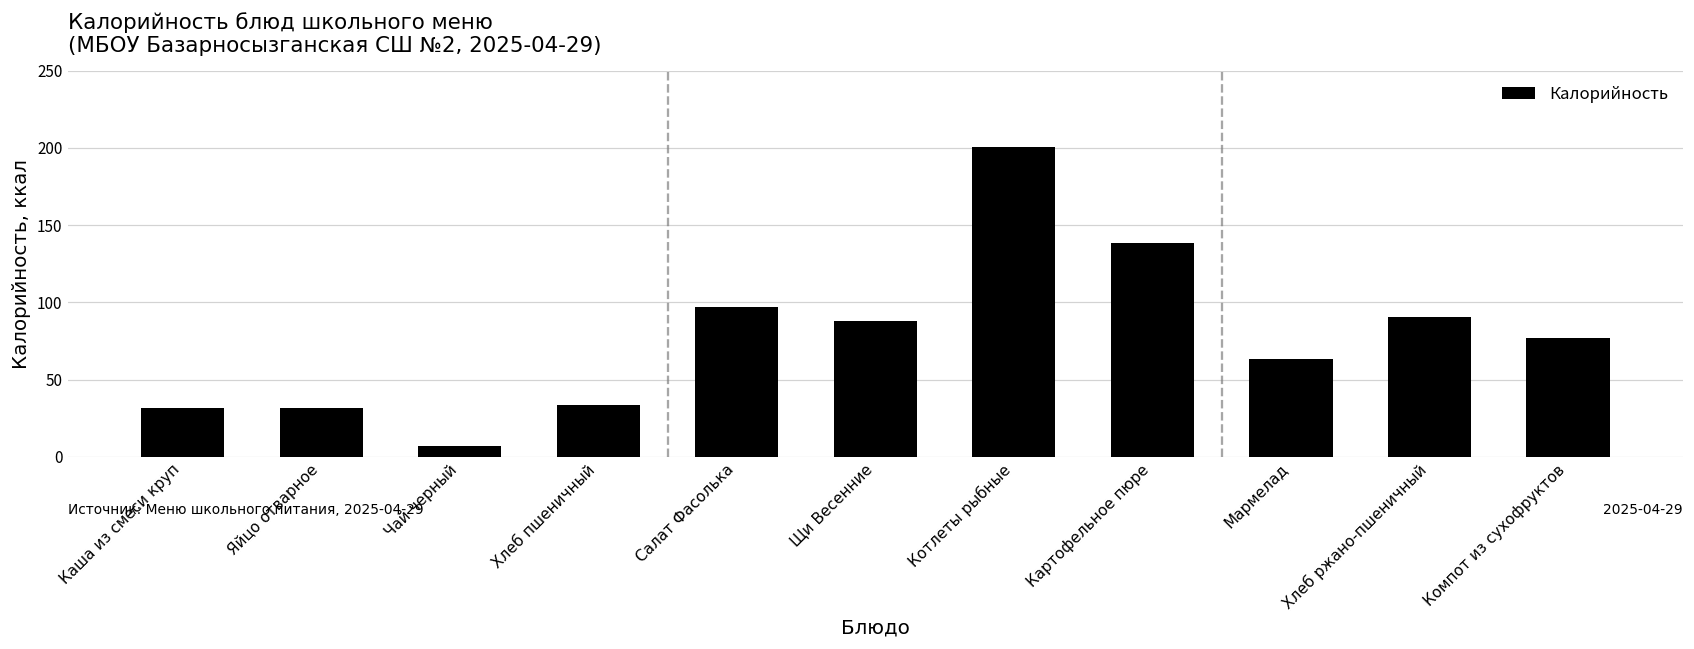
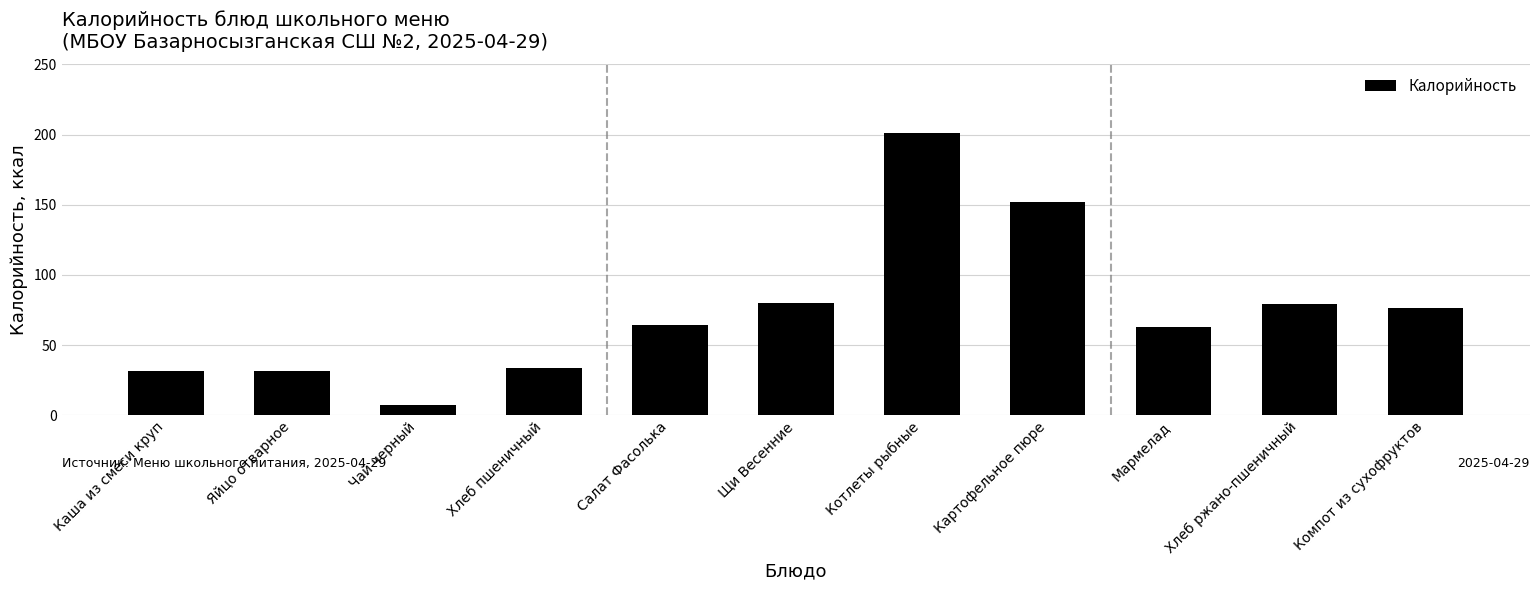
Салат Фасолька: 97 -> 64
Щи Весенние: 88 -> 80
Картофельное пюре: 139 -> 152
Хлеб ржано-пшеничный: 91 -> 80
